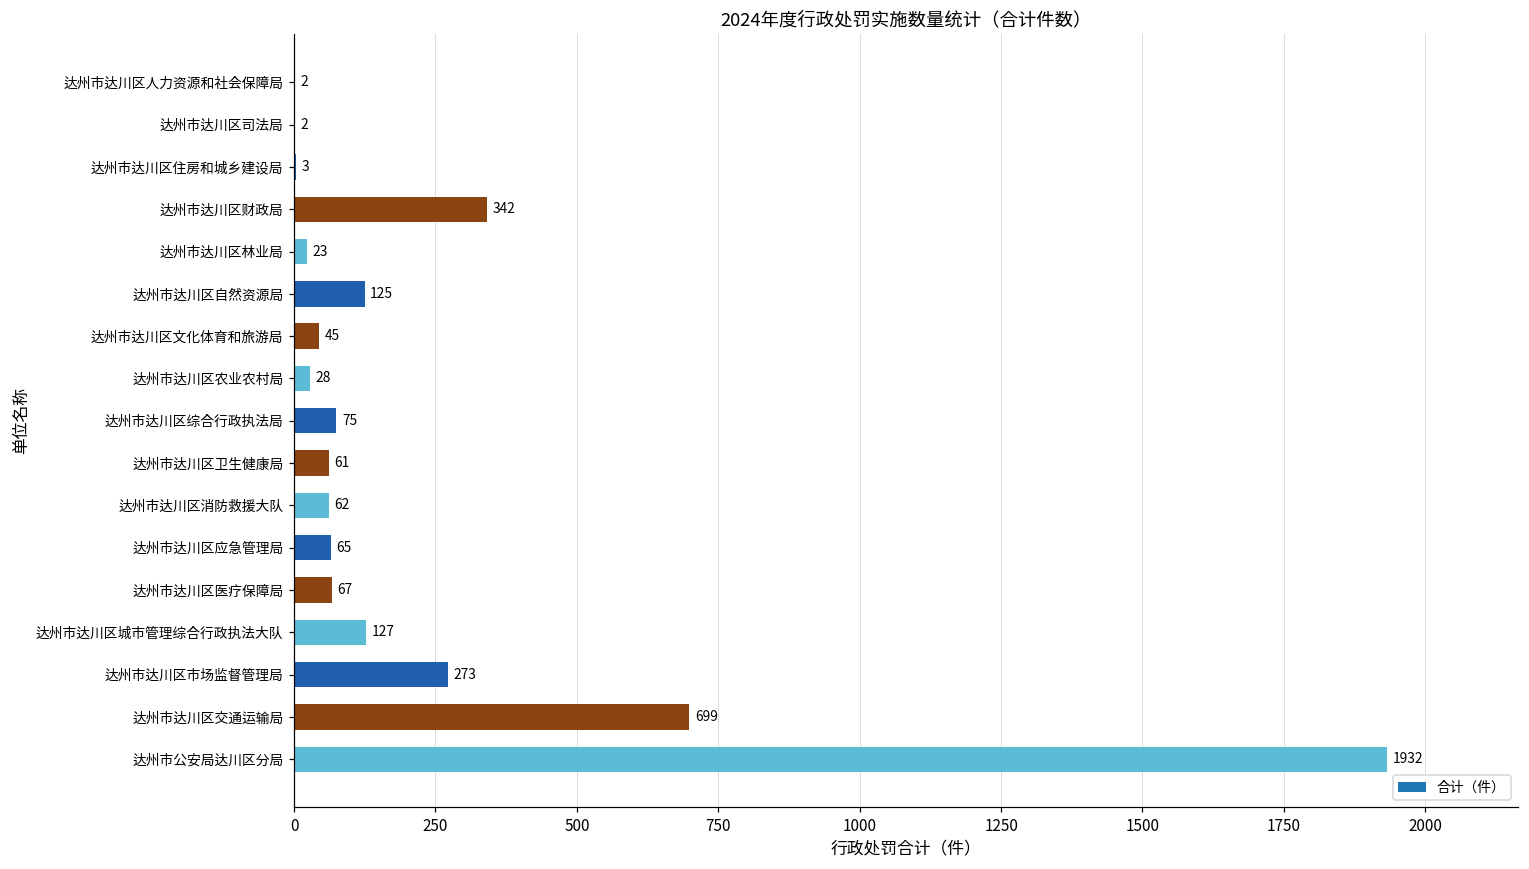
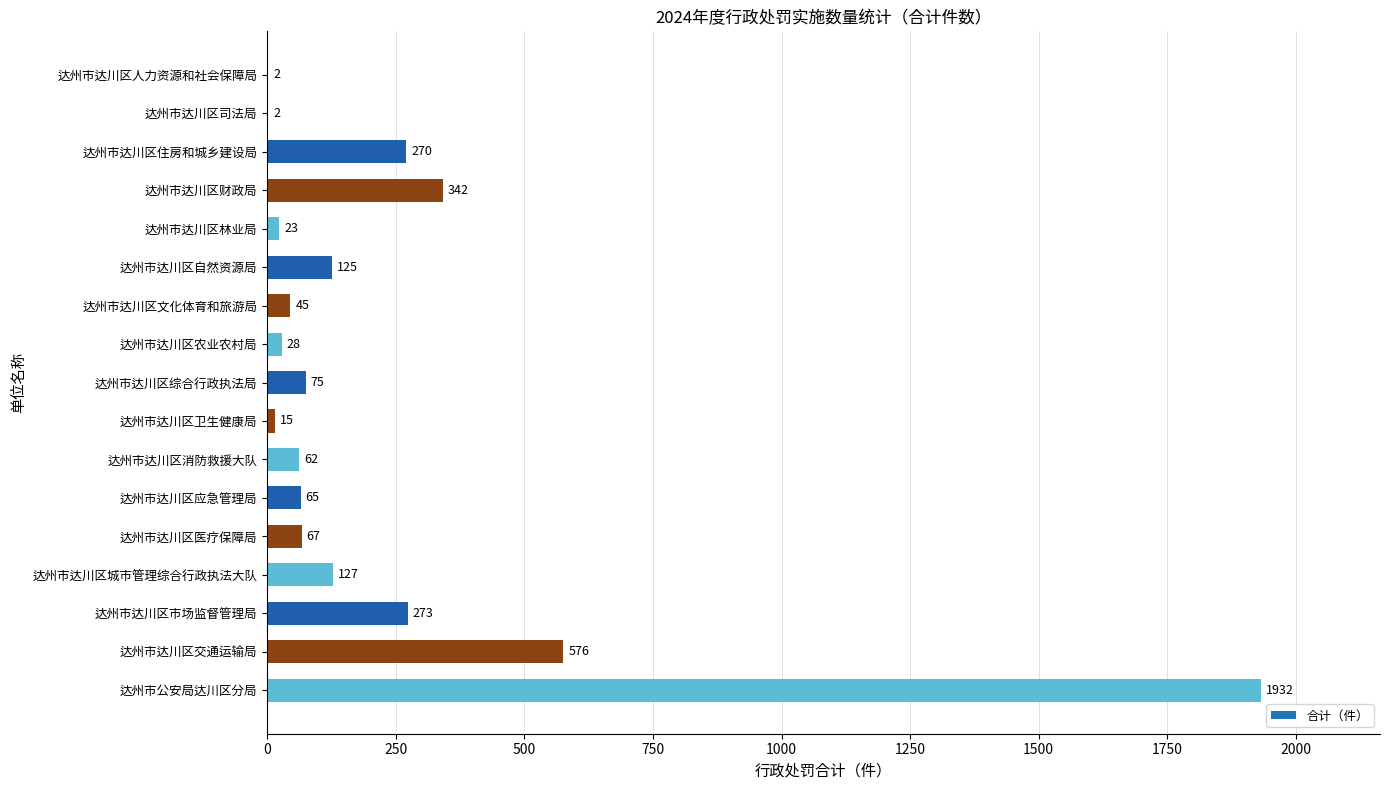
达州市达川区住房和城乡建设局: 3 -> 270
达州市达川区卫生健康局: 61 -> 15
达州市达川区交通运输局: 699 -> 576
